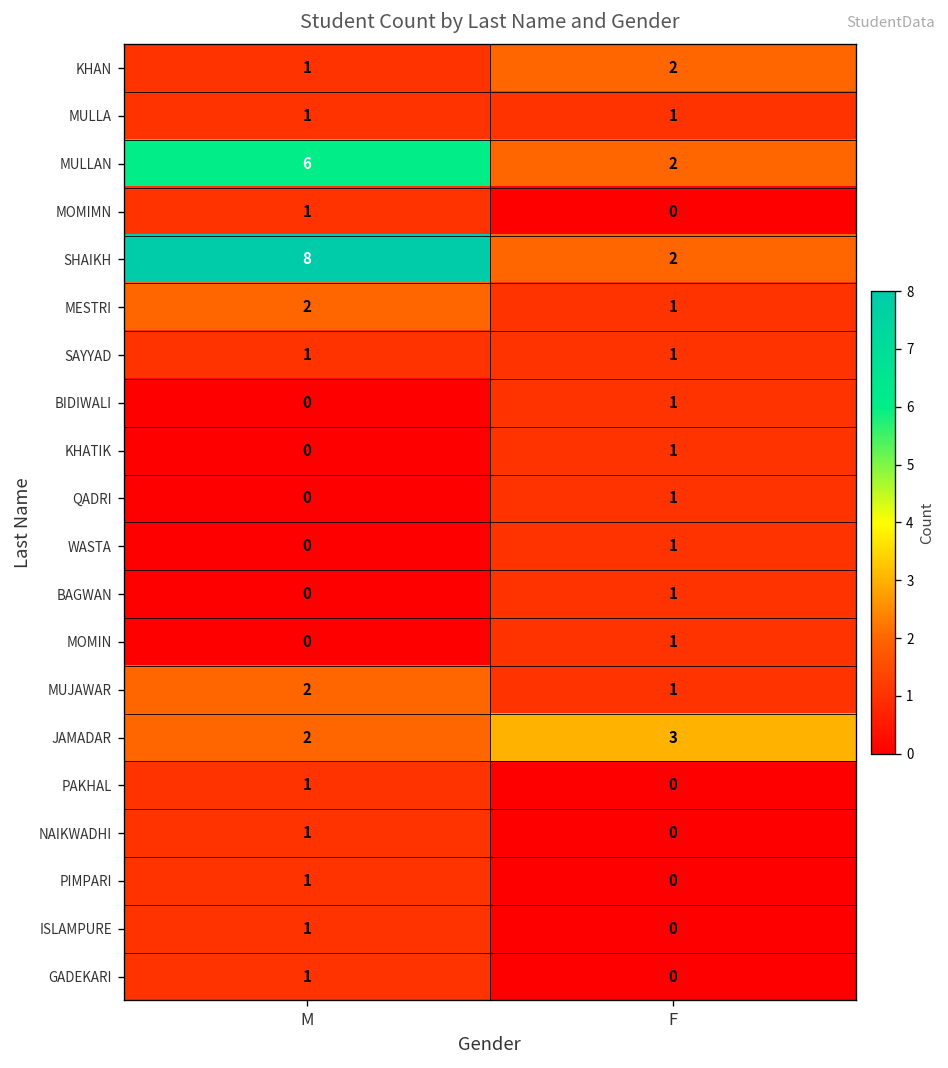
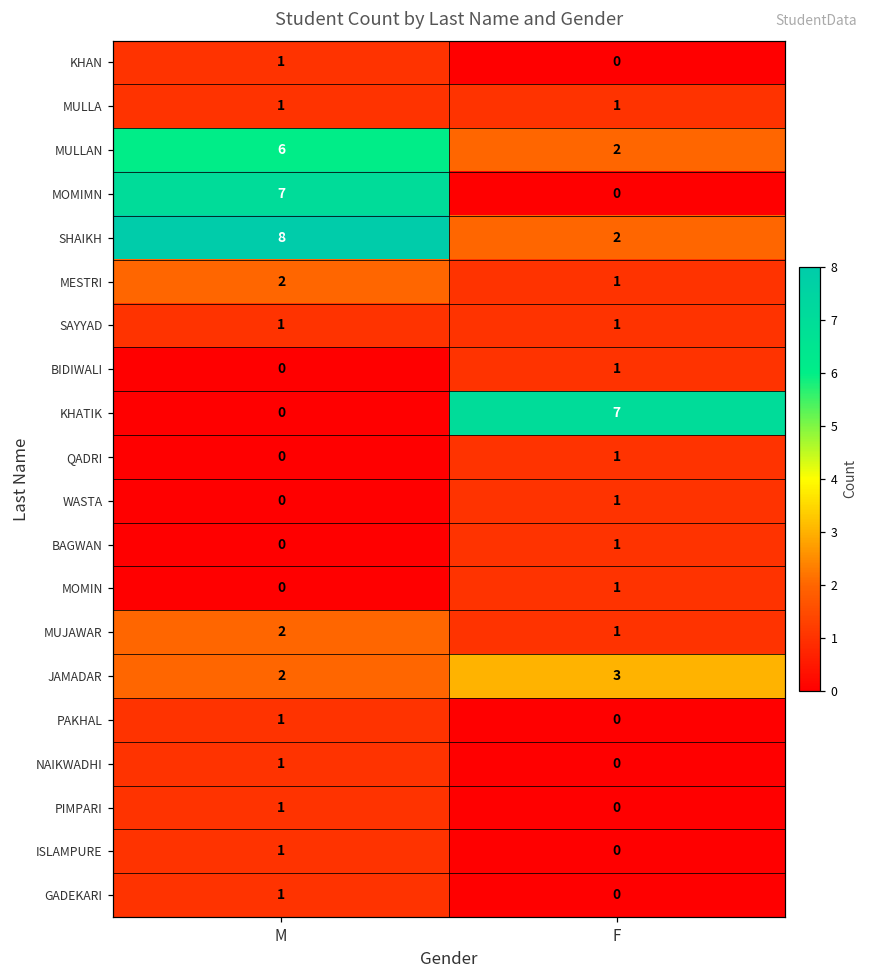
KHAN, F: 2 -> 0
MOMIMN, M: 1 -> 7
KHATIK, F: 1 -> 7
